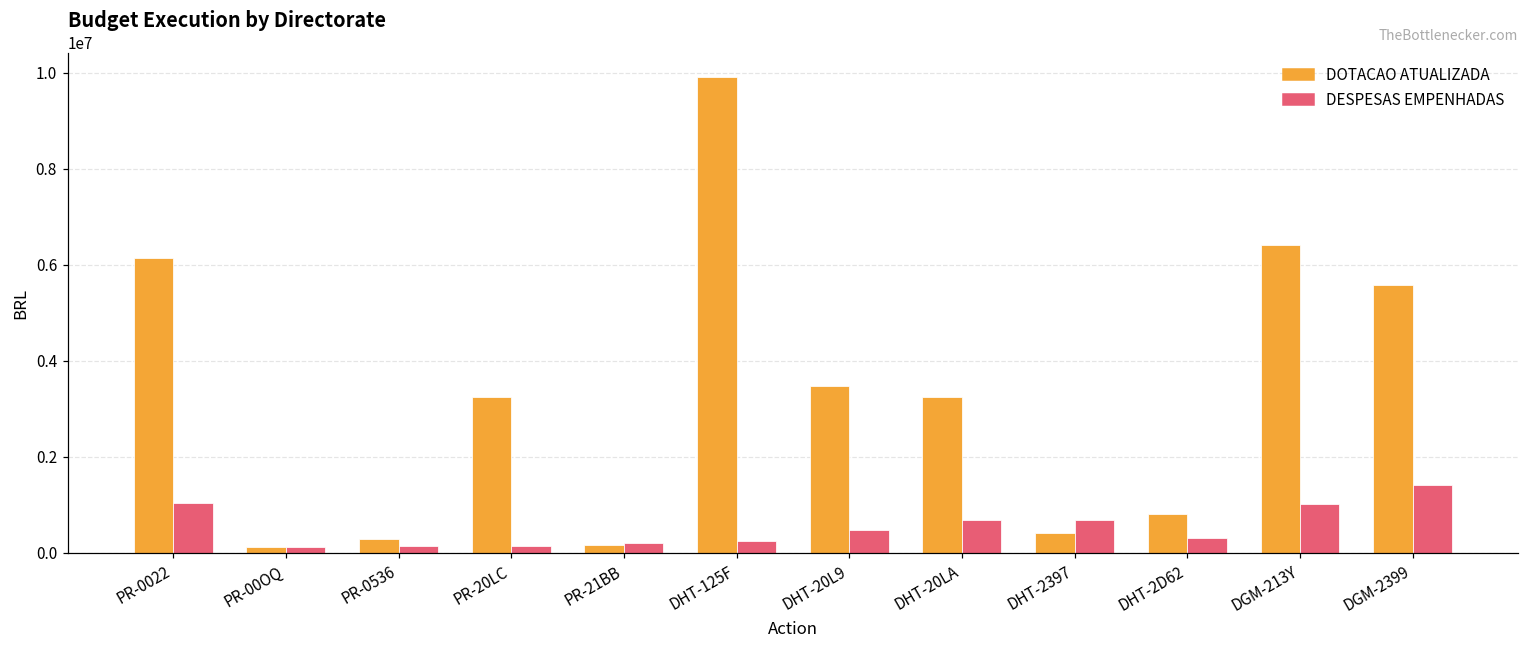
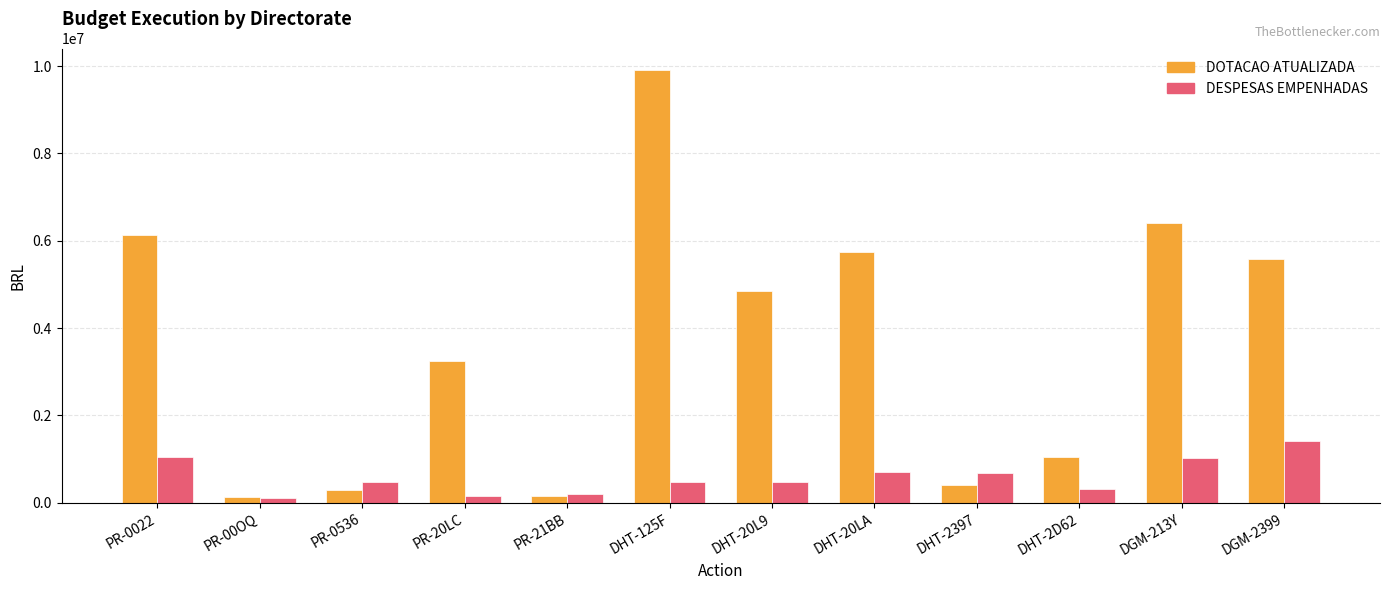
DESPESAS EMPENHADAS, PR-0536: 100000 -> 500000
DESPESAS EMPENHADAS, DHT-125F: 200000 -> 500000
DOTACAO ATUALIZADA, DHT-20L9: 3500000 -> 4800000
DOTACAO ATUALIZADA, DHT-20LA: 3200000 -> 5700000
DOTACAO ATUALIZADA, DHT-2D62: 800000 -> 1000000
